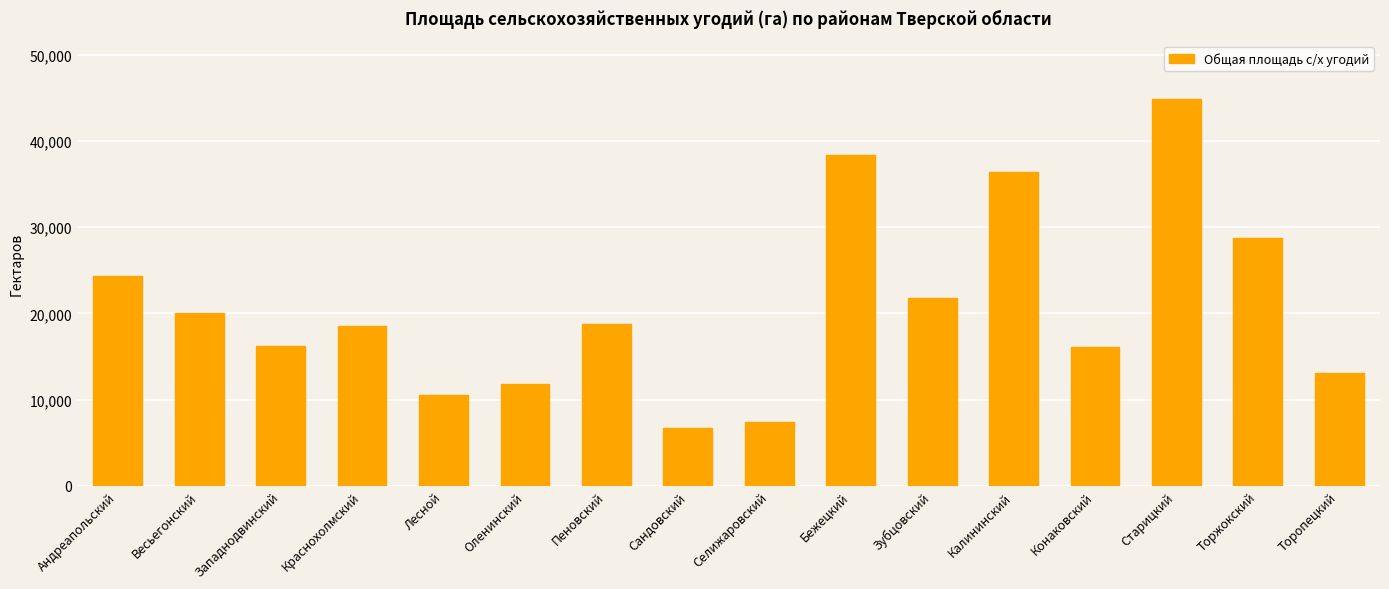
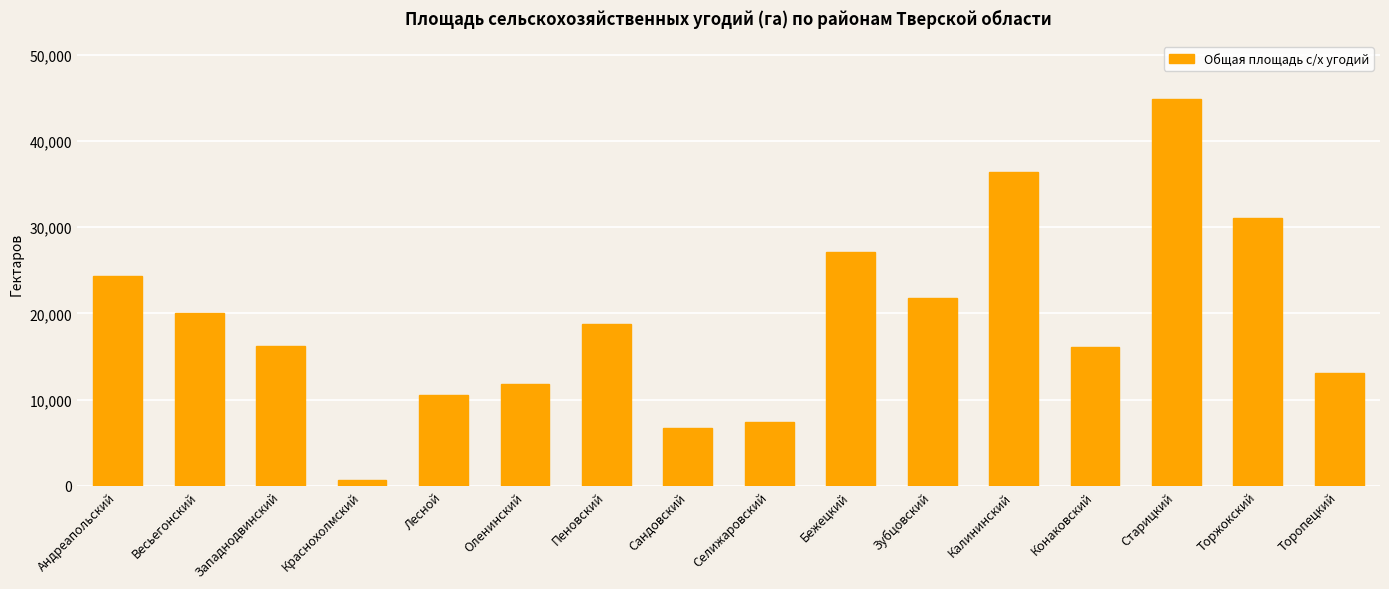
Краснохолмский: 19,000 -> 1,000
Бежецкий: 38,000 -> 27,000
Торжокский: 29,000 -> 31,000
